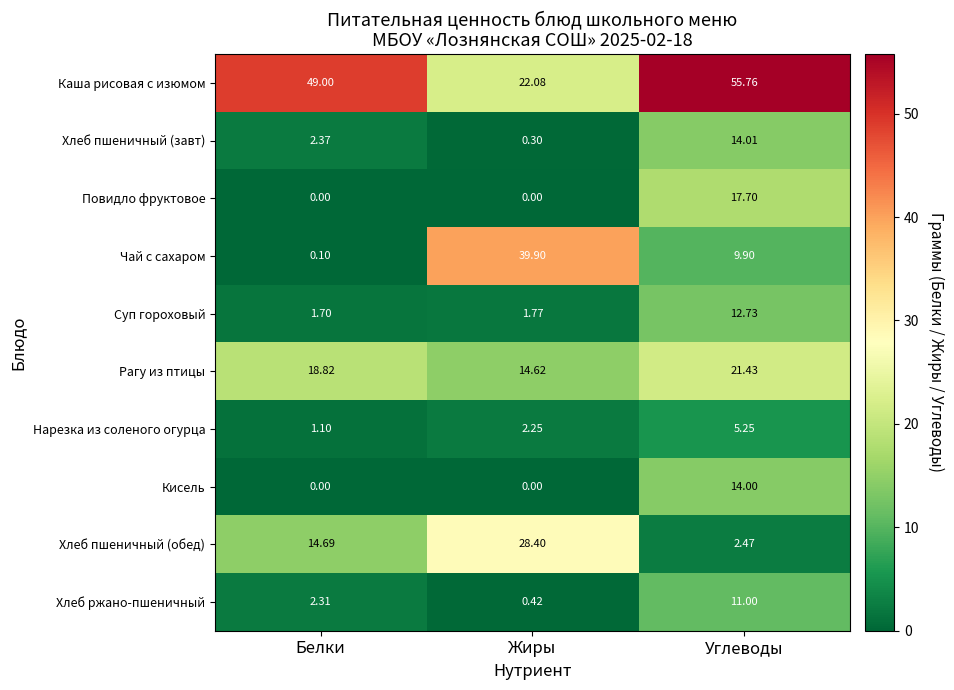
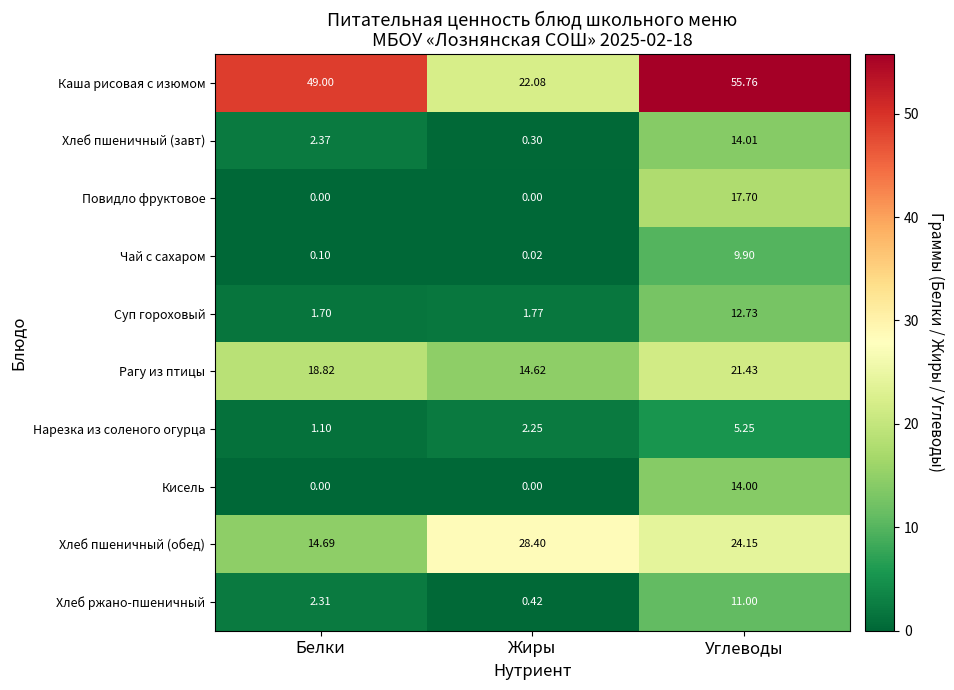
Чай с сахаром, Жиры: 39.90 -> 0.02
Хлеб пшеничный (обед), Углеводы: 2.47 -> 24.15
